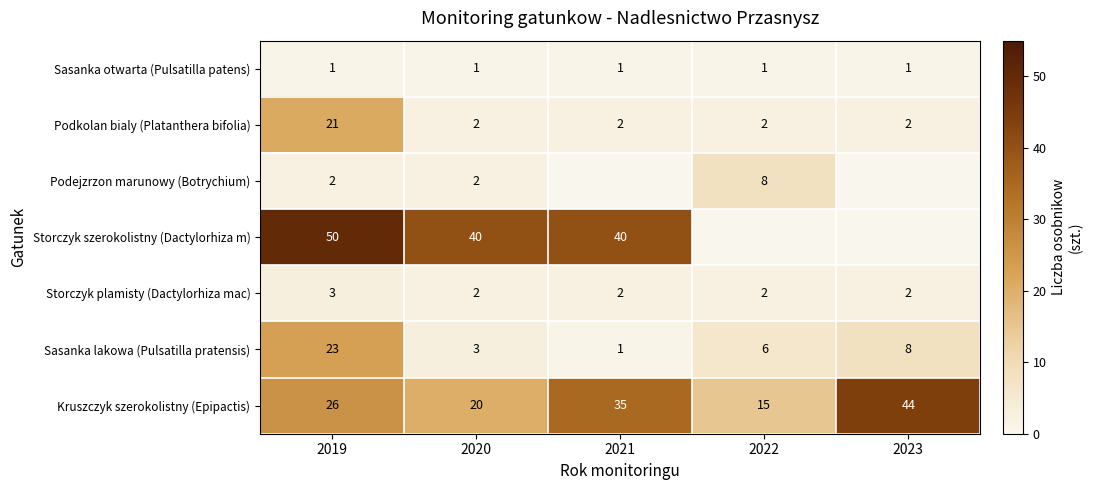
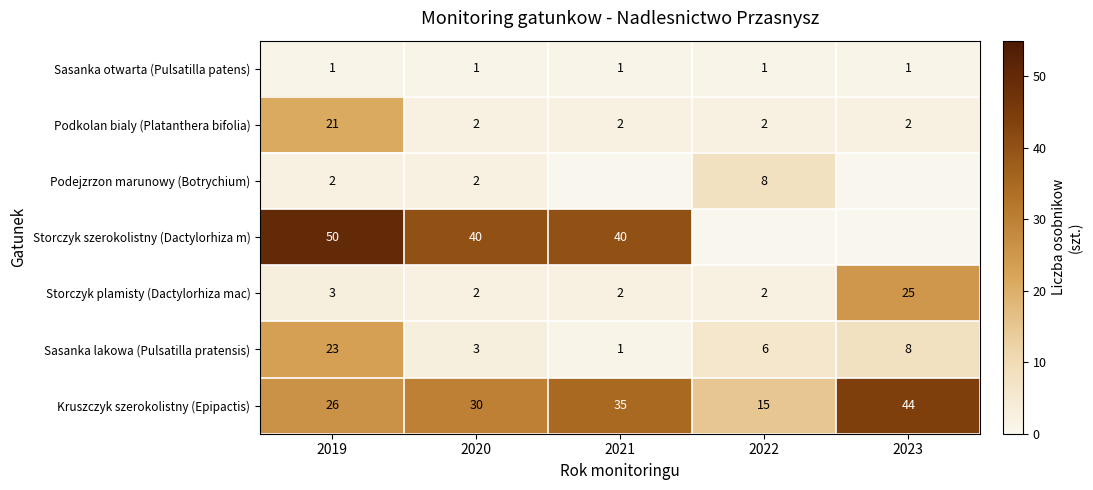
Storczyk plamisty (Dactylorhiza mac), 2023: 2 -> 25
Kruszczyk szerokolistny (Epipactis), 2020: 20 -> 30
